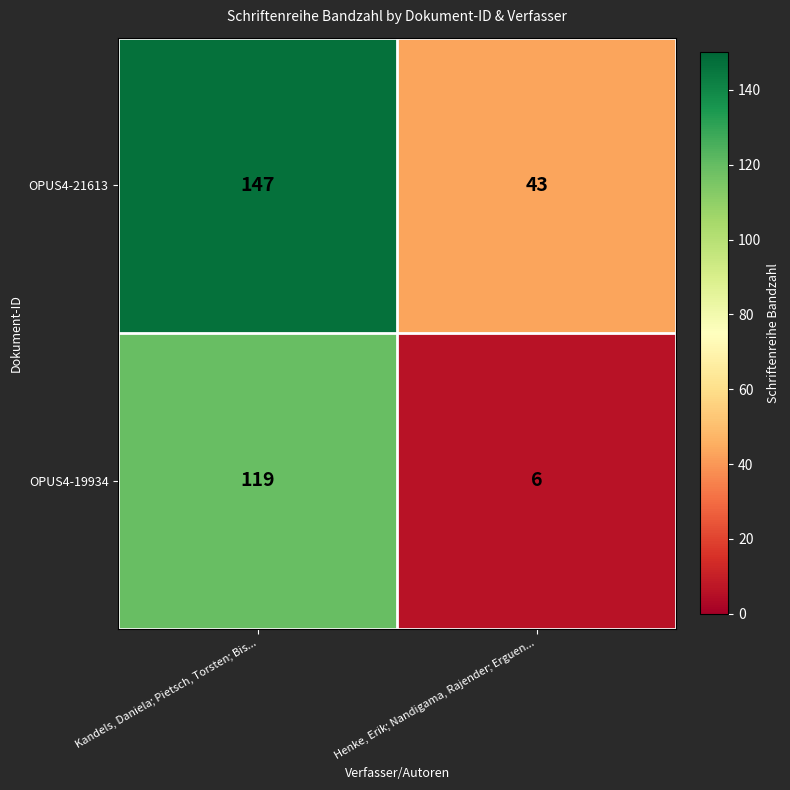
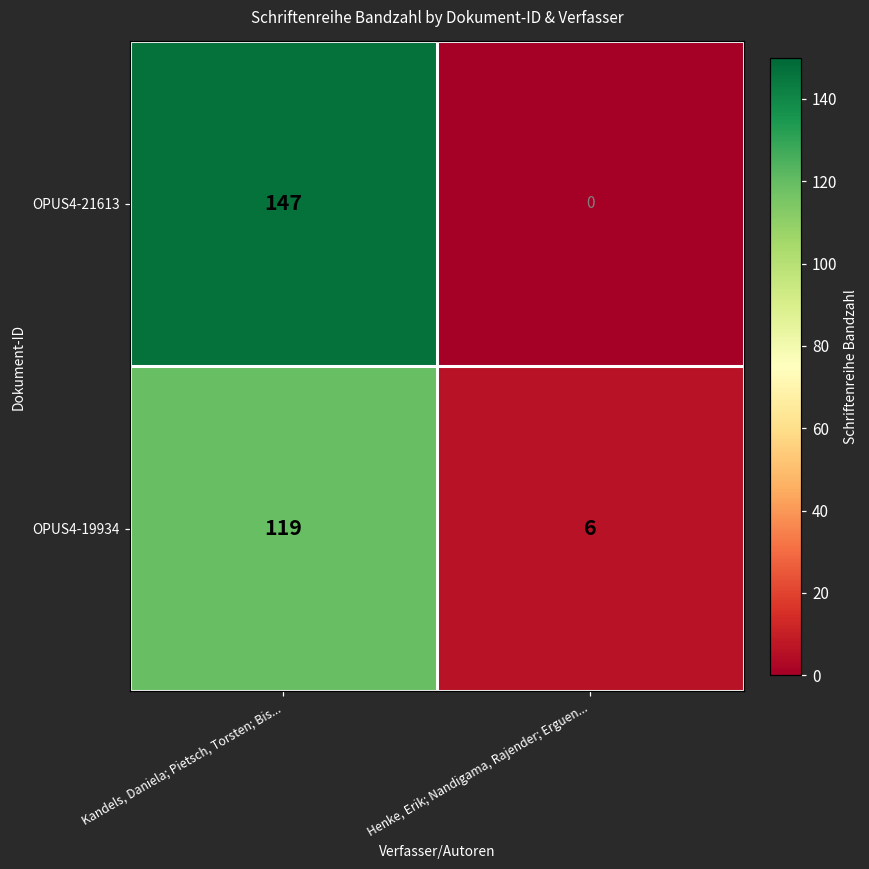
OPUS4-21613, Henke, Erik; Nandigama, Rajender; Erguen...: 43 -> 0
